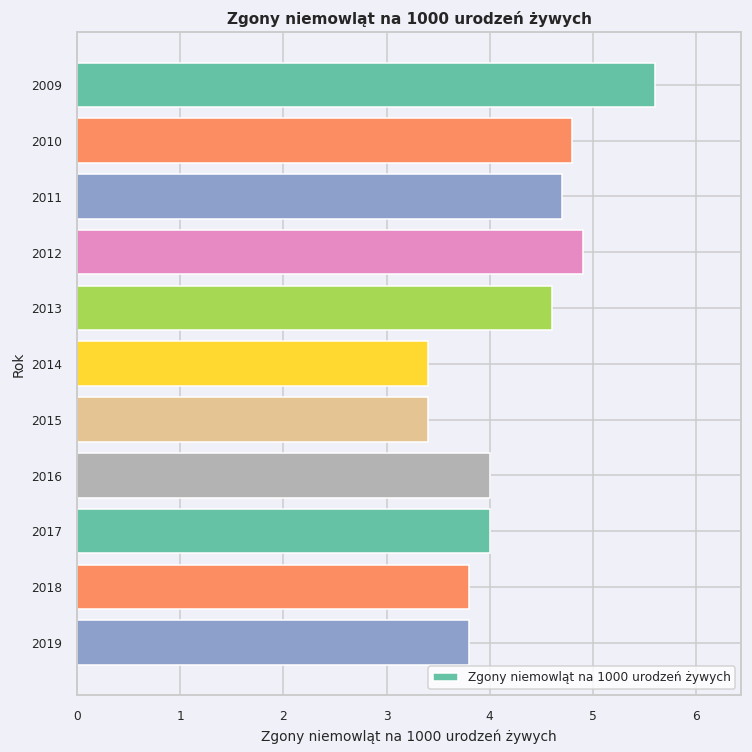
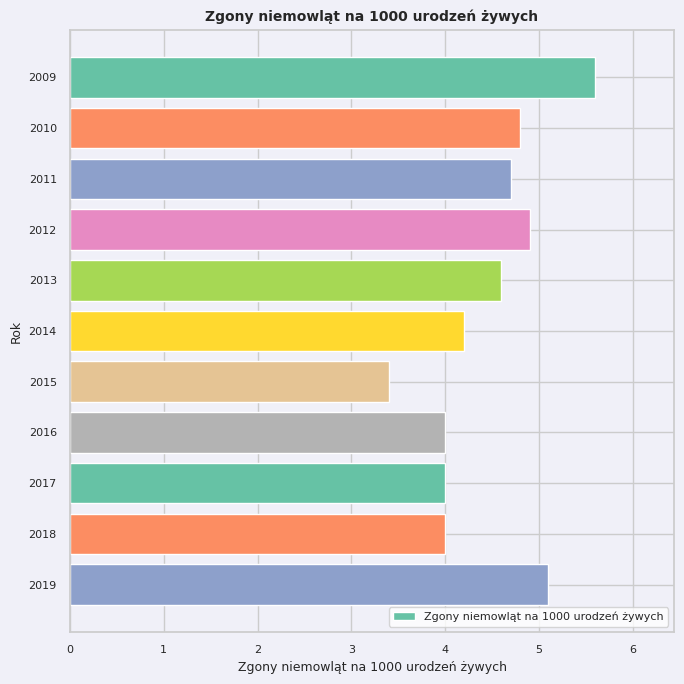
2014: 3.4 -> 4.2
2018: 3.8 -> 4.0
2019: 3.8 -> 5.1
